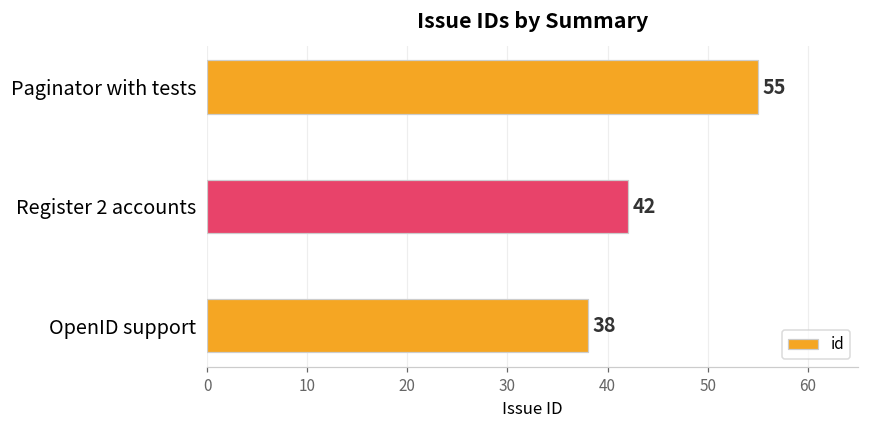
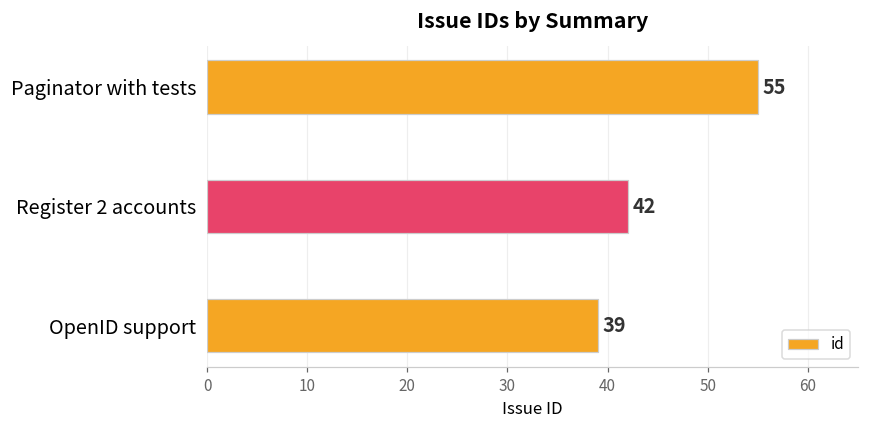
OpenID support: 38 -> 39
